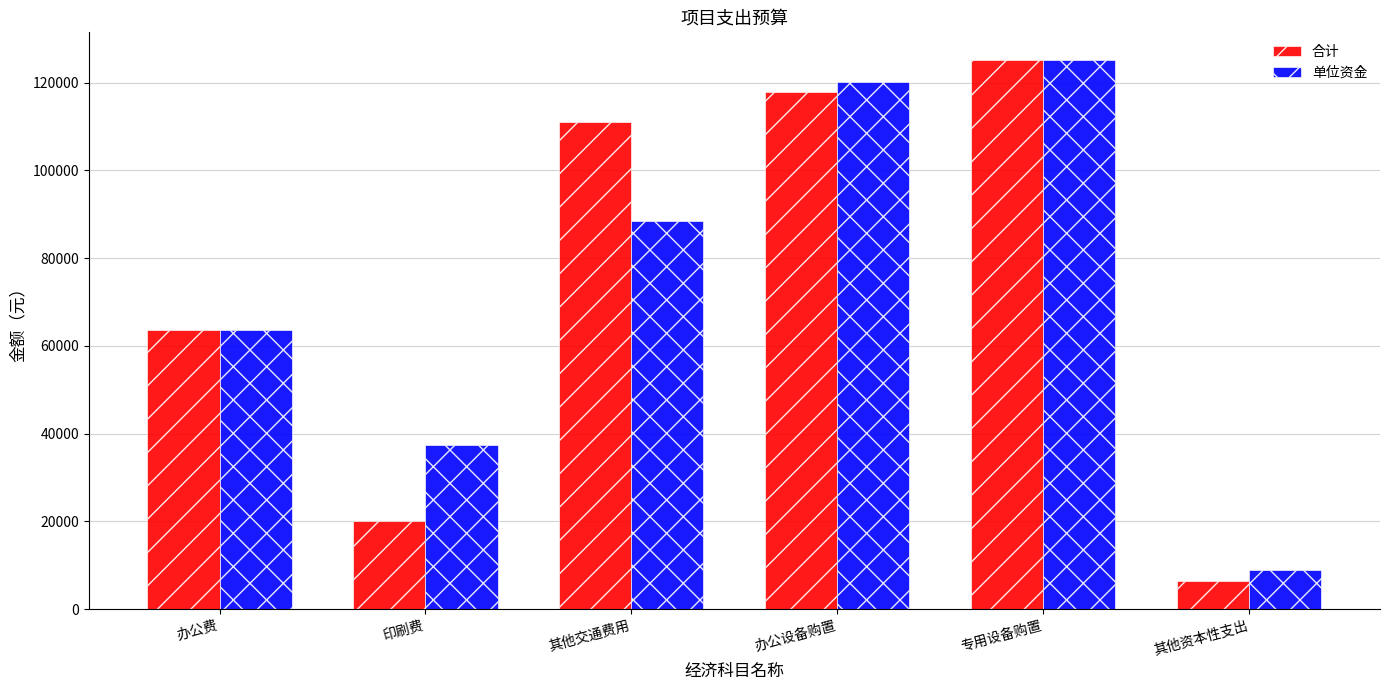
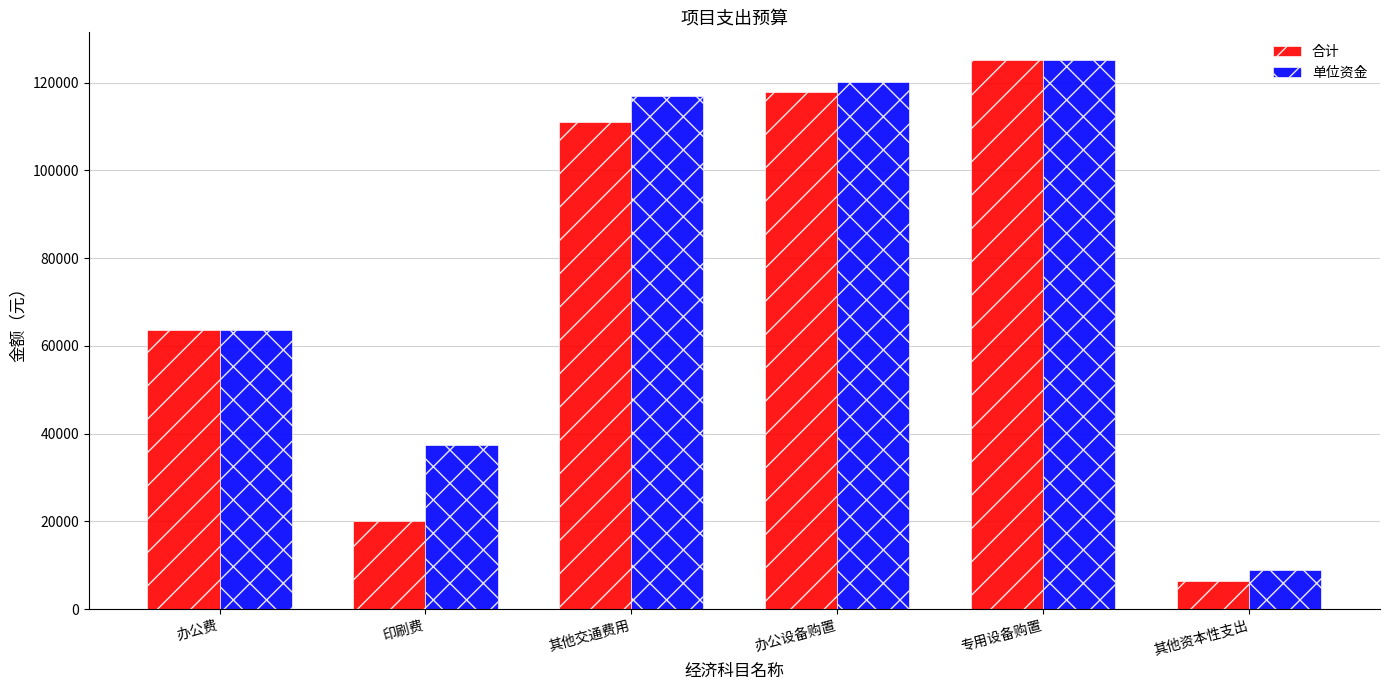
单位资金, 其他交通费用: 88000 -> 117000
